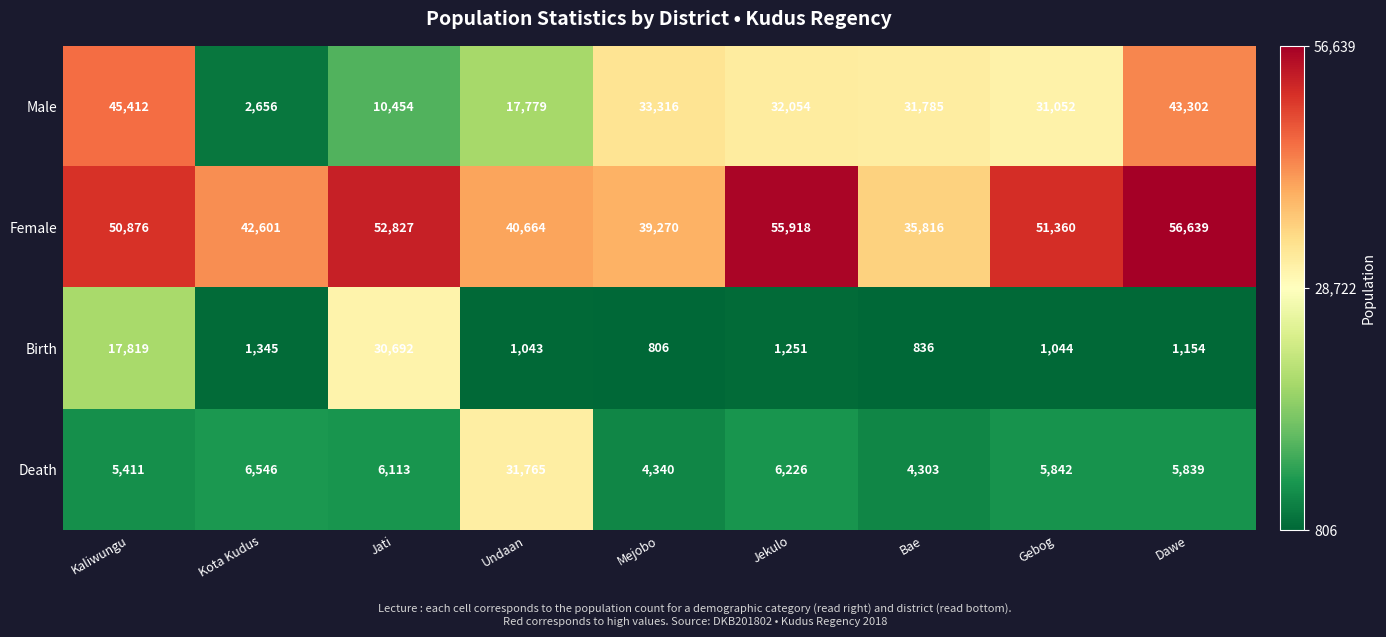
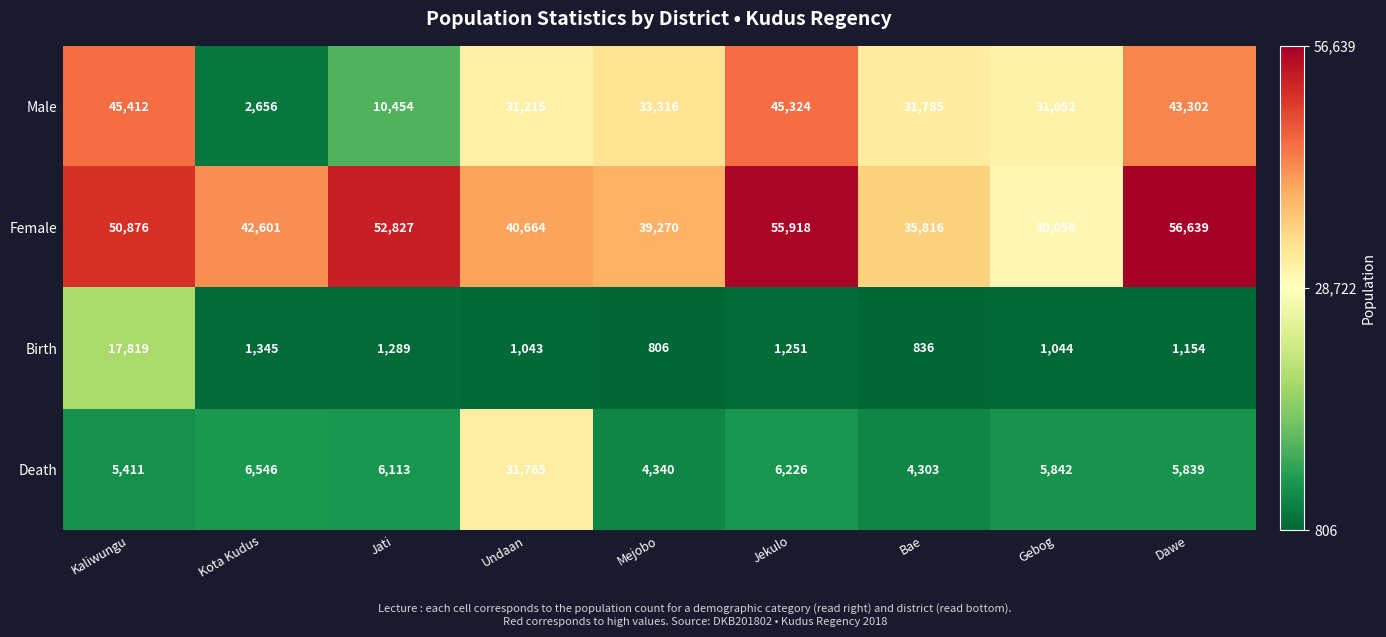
Male, Undaan: 17,779 -> 31,215
Male, Jekulo: 32,054 -> 45,324
Female, Gebog: 51,360 -> 30,056
Birth, Jati: 30,692 -> 1,289
